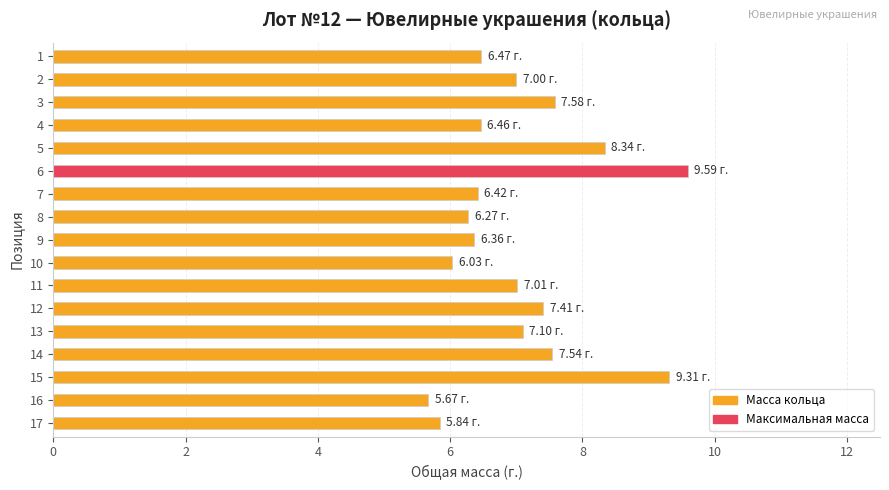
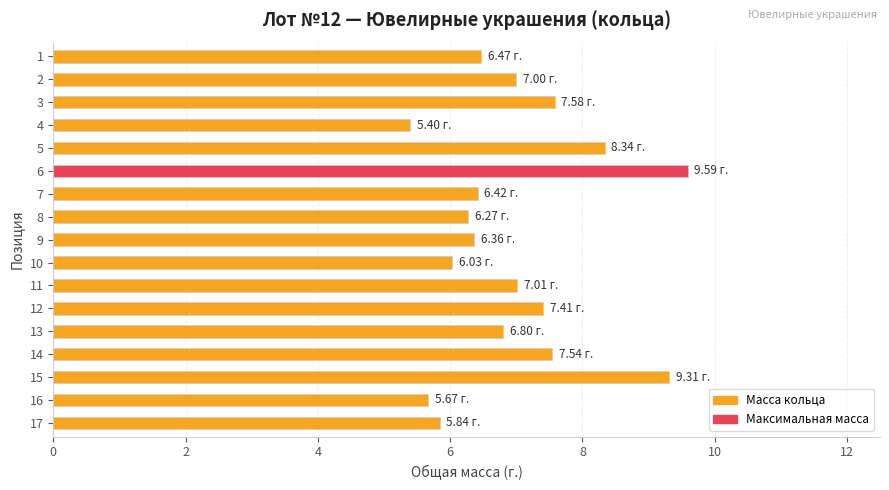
4: 6.46 -> 5.40
13: 7.10 -> 6.80
